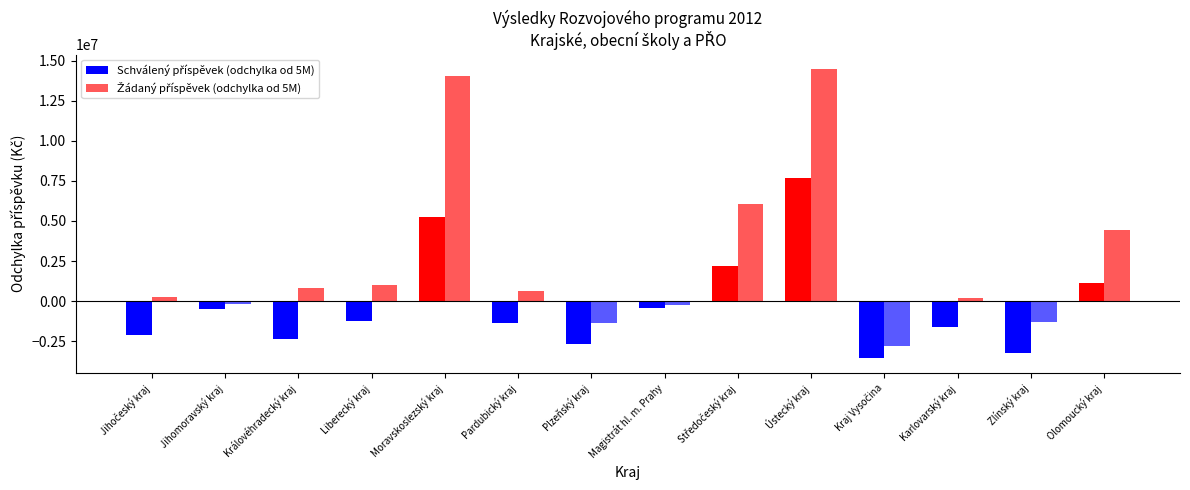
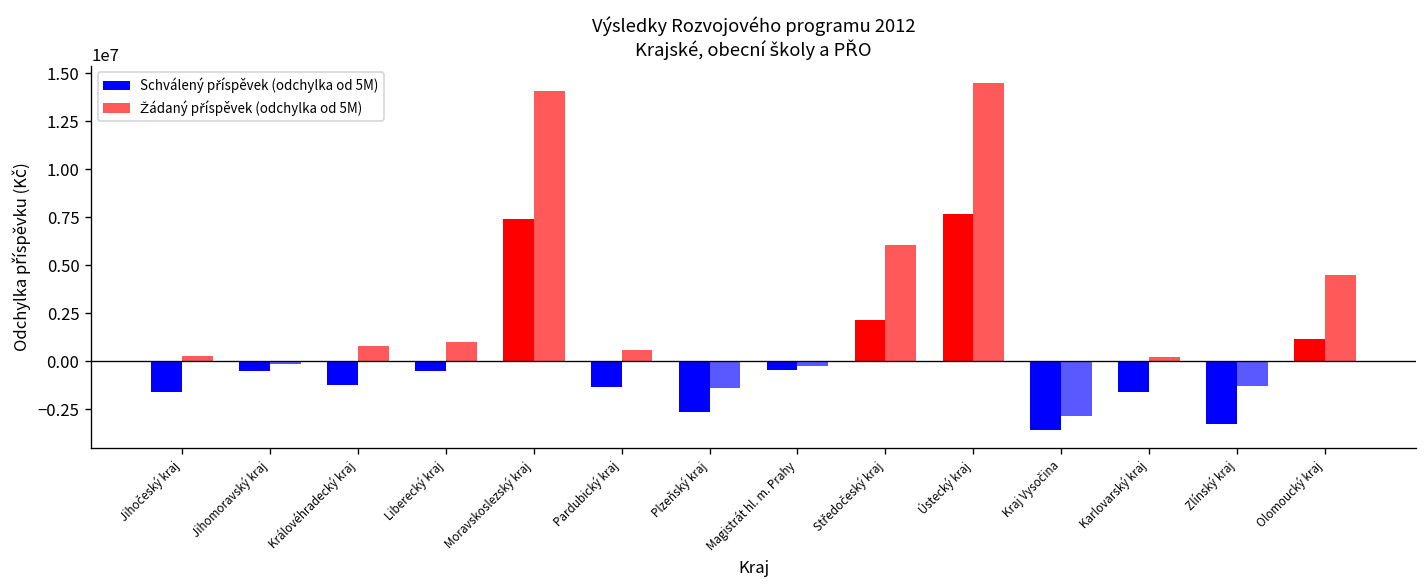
Schválený příspěvek (odchylka od 5M), Jihočeský kraj: -2100000 -> -1600000
Schválený příspěvek (odchylka od 5M), Královéhradecký kraj: -2300000 -> -1200000
Schválený příspěvek (odchylka od 5M), Liberecký kraj: -1300000 -> -500000
Schválený příspěvek (odchylka od 5M), Moravskoslezský kraj: 5300000 -> 7400000
